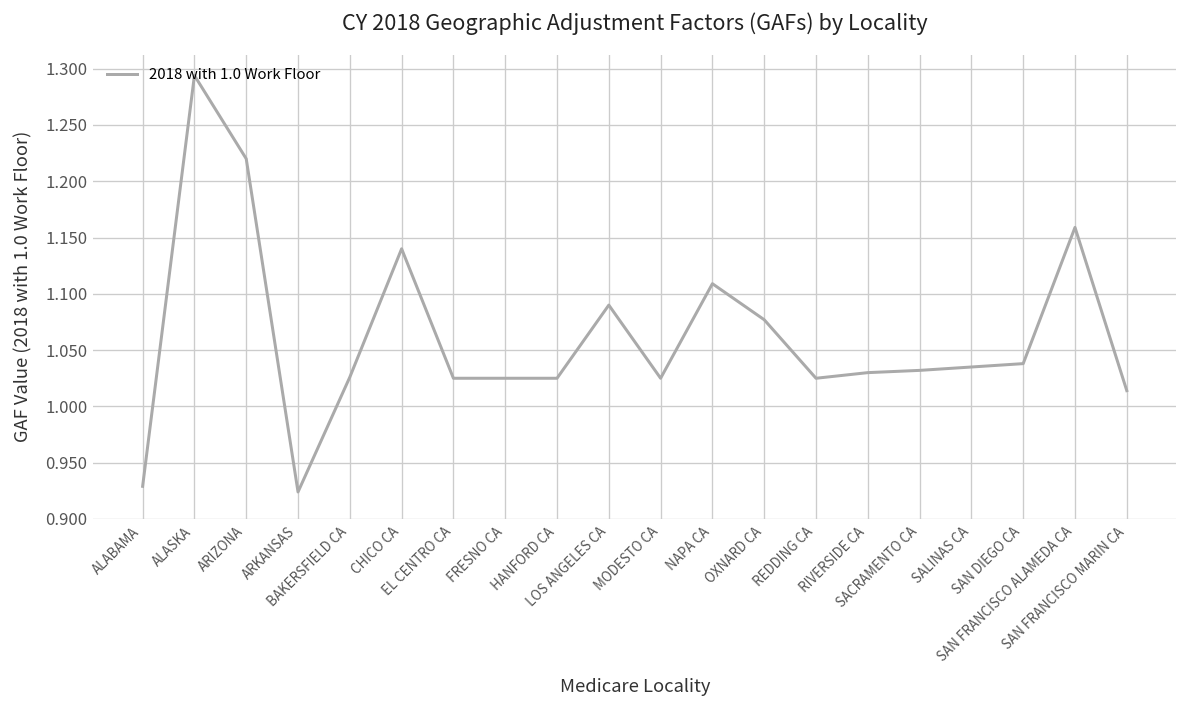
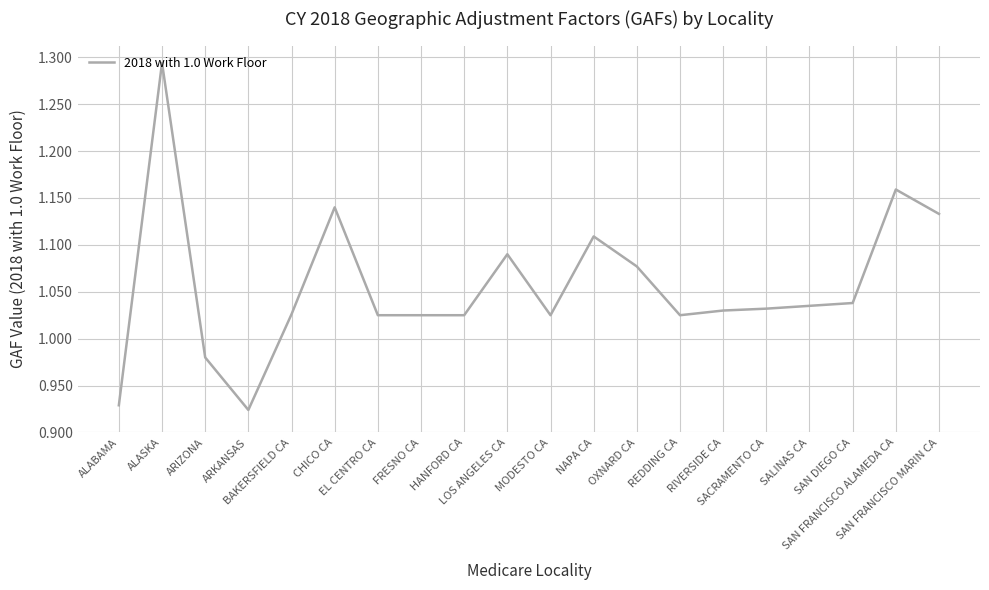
ARIZONA: 1.22 -> 0.98
SAN FRANCISCO MARIN CA: 1.01 -> 1.13
